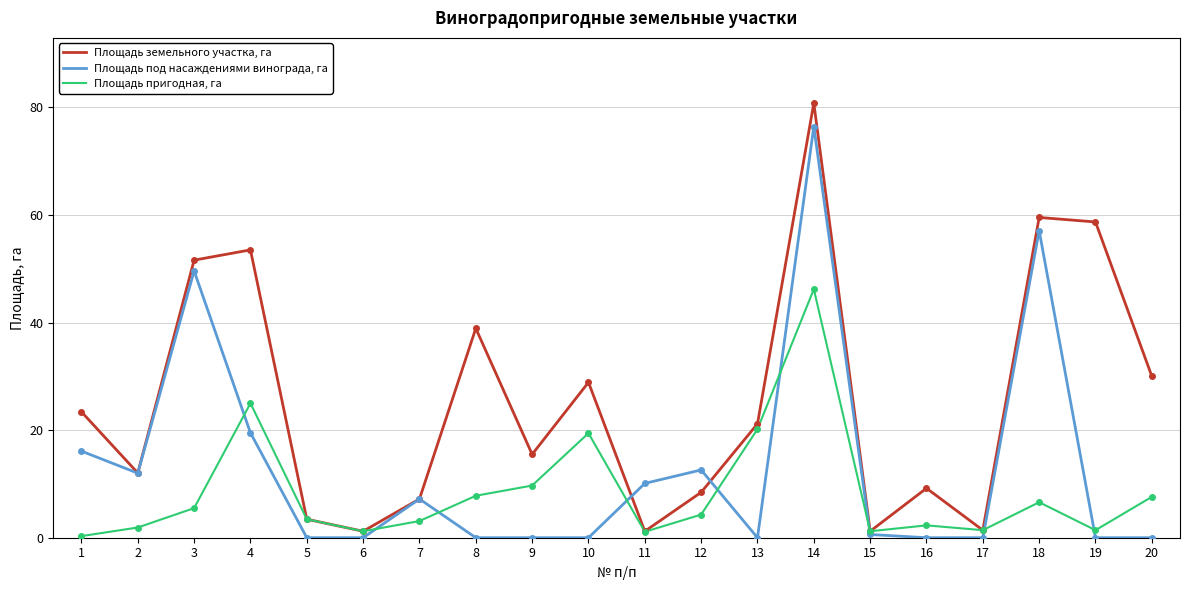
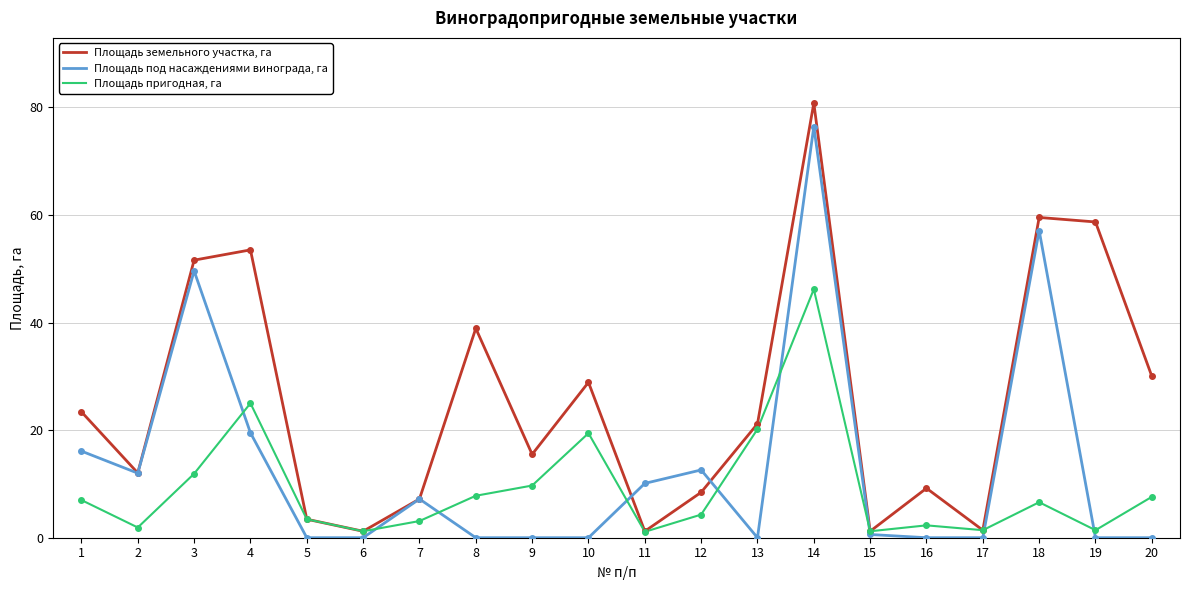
Площадь пригодная, га, 1: 0 -> 7
Площадь пригодная, га, 3: 6 -> 12
